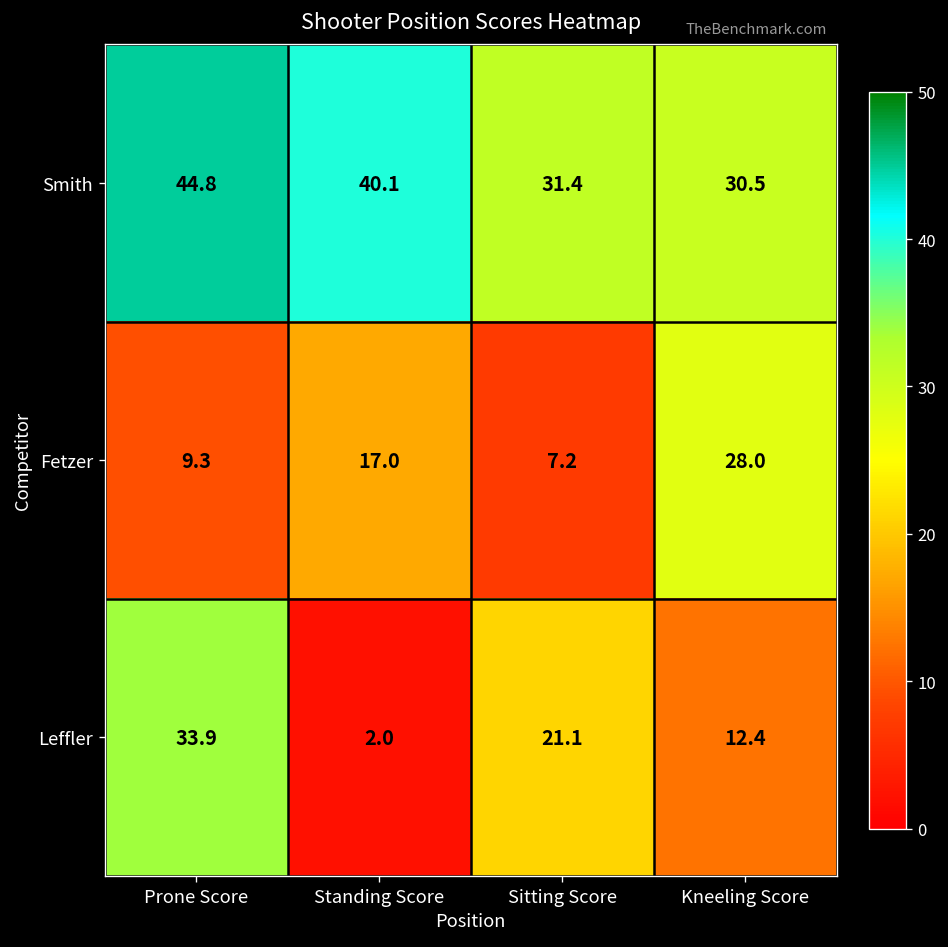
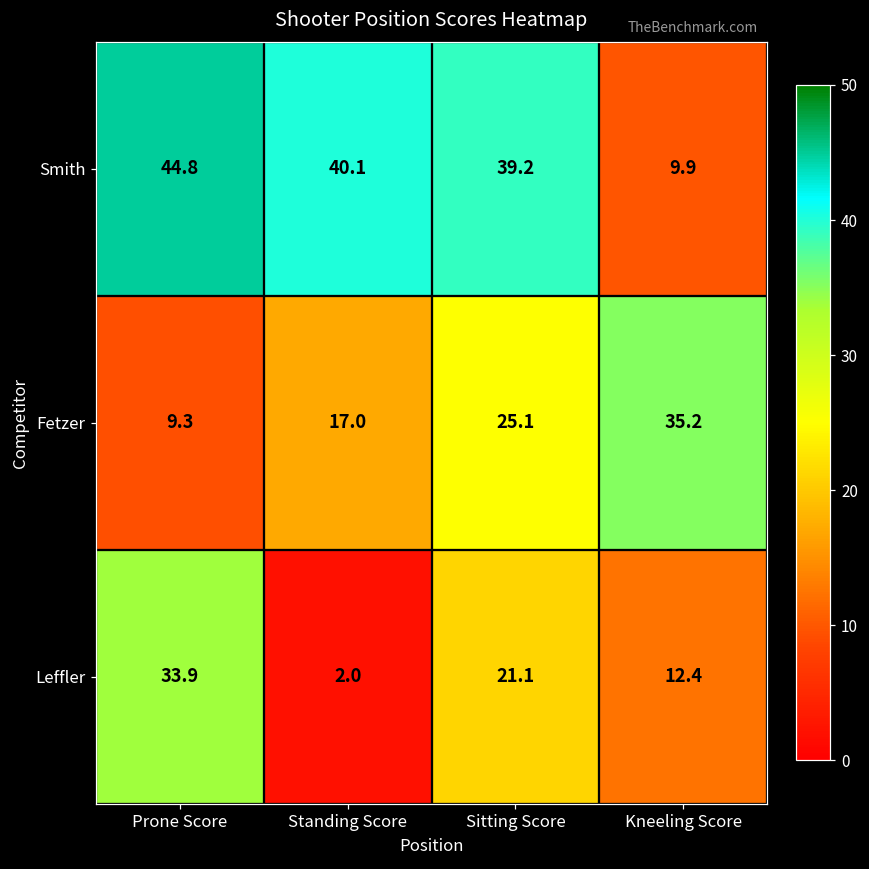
Smith, Sitting Score: 31.4 -> 39.2
Smith, Kneeling Score: 30.5 -> 9.9
Fetzer, Sitting Score: 7.2 -> 25.1
Fetzer, Kneeling Score: 28.0 -> 35.2
